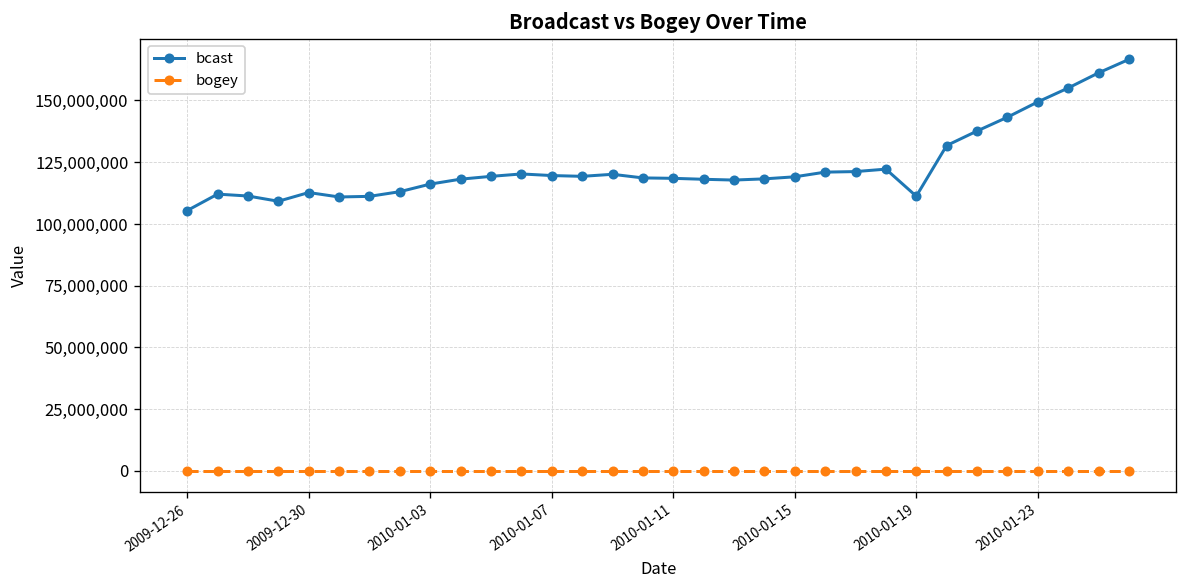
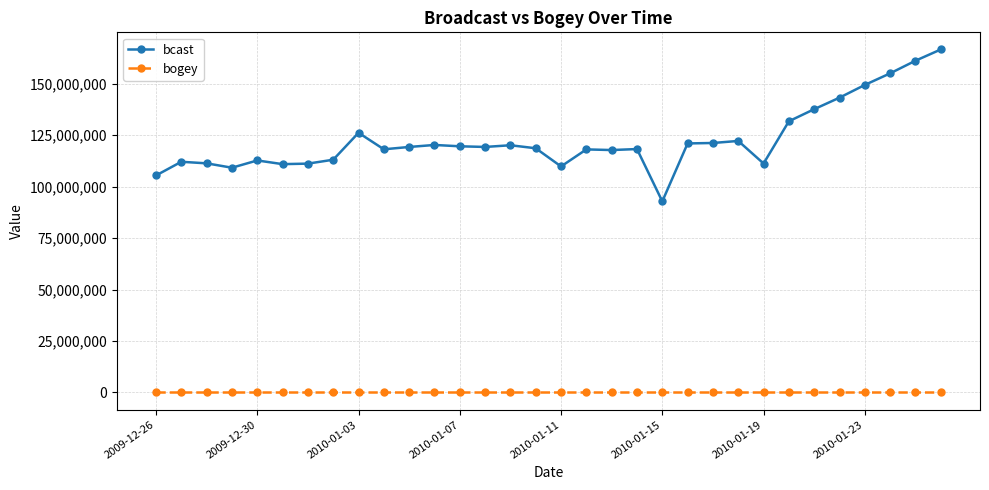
bcast, 2010-01-03: 116,000,000 -> 126,000,000
bcast, 2010-01-11: 118,000,000 -> 110,000,000
bcast, 2010-01-15: 119,000,000 -> 93,000,000
